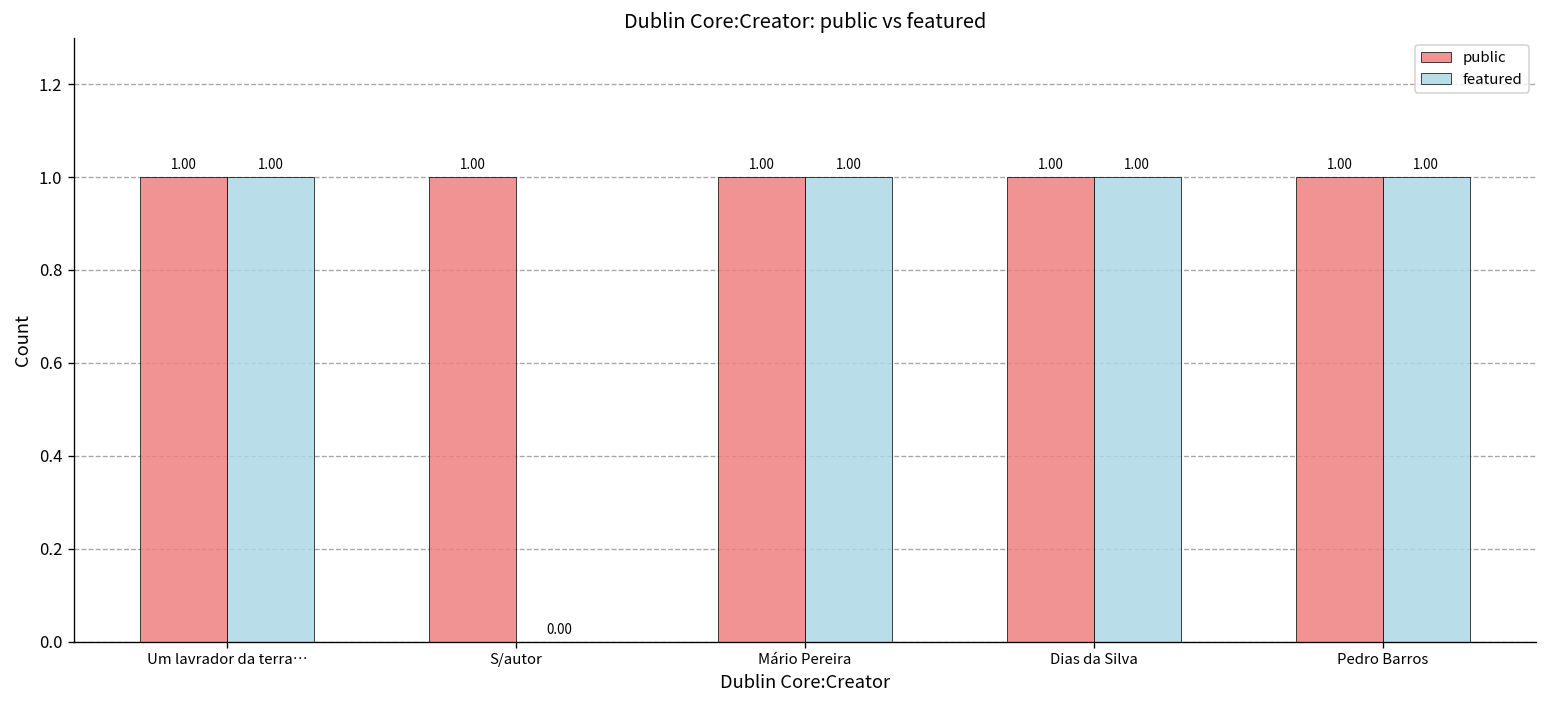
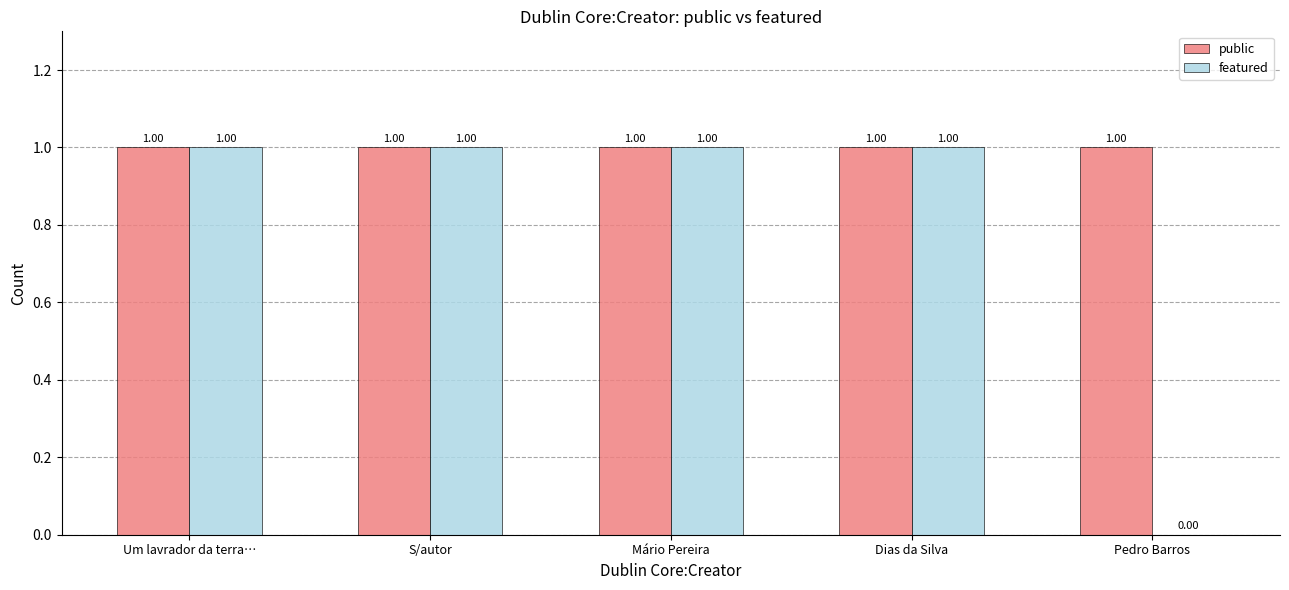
featured, S/autor: 0.00 -> 1.00
featured, Pedro Barros: 1.00 -> 0.00
